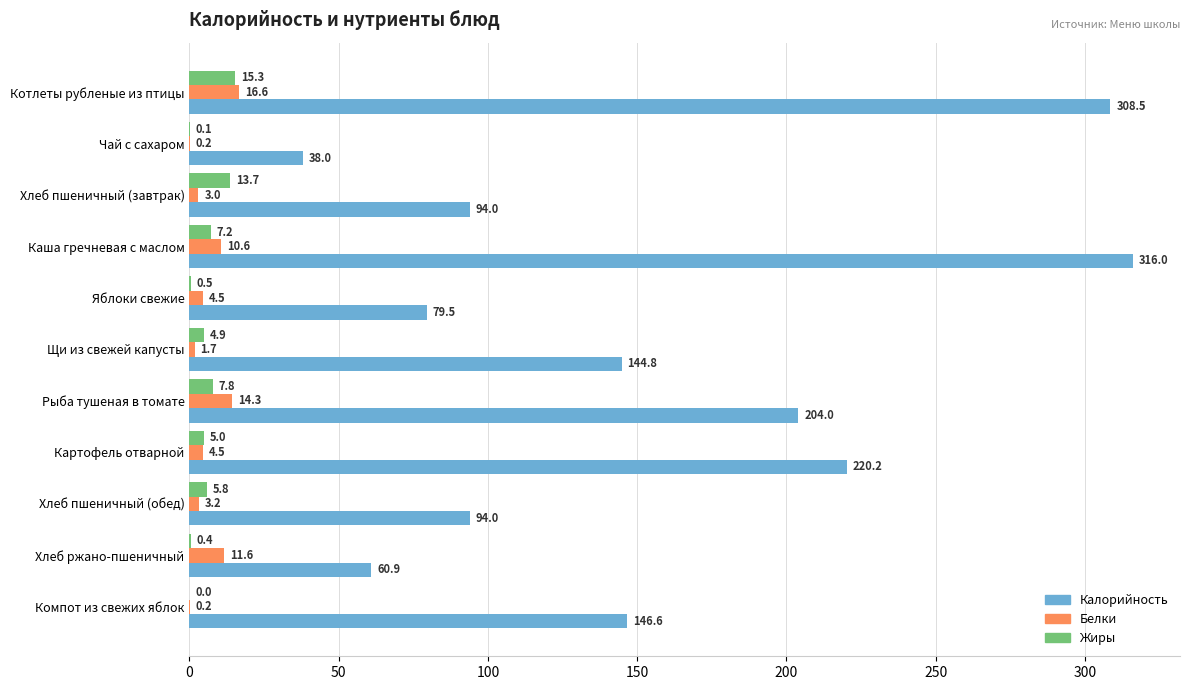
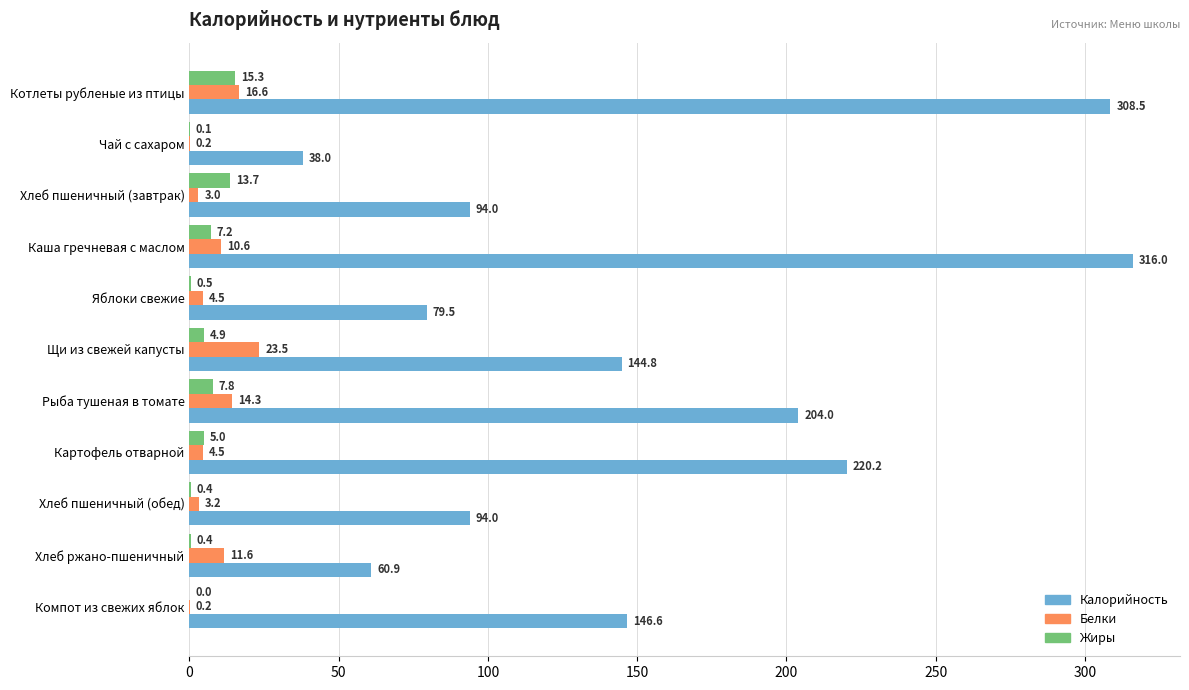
Белки, Щи из свежей капусты: 1.7 -> 23.5
Жиры, Хлеб пшеничный (обед): 5.8 -> 0.4
